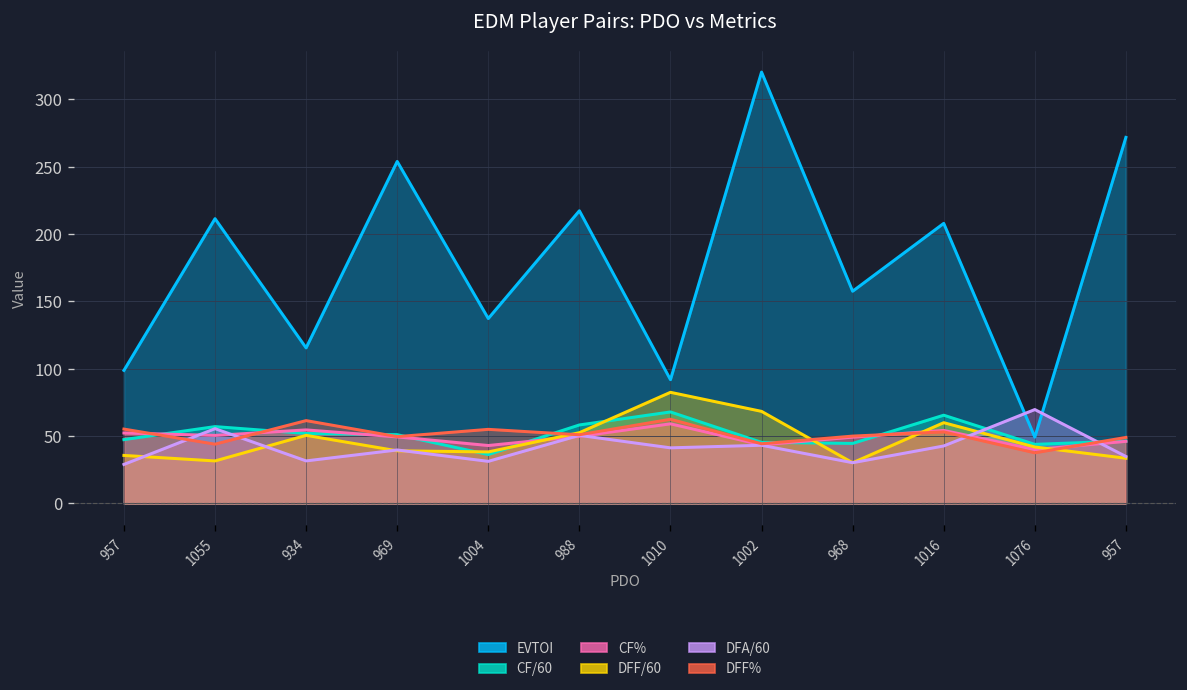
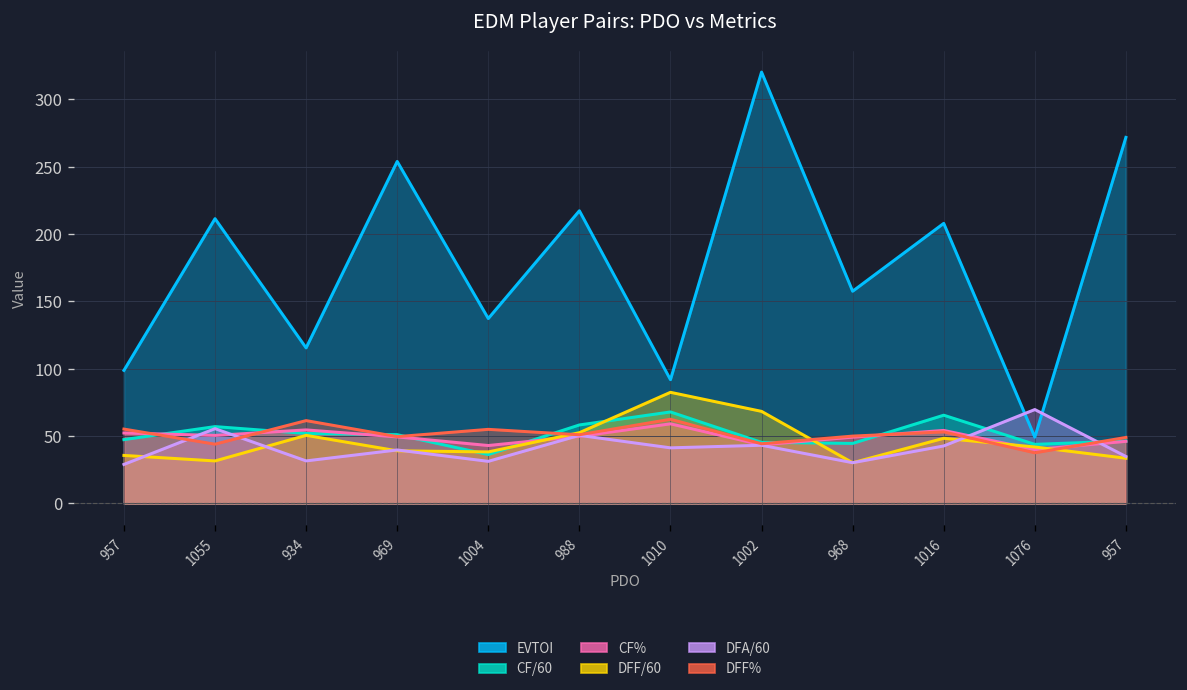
DFF/60, 1016: 60 -> 48
